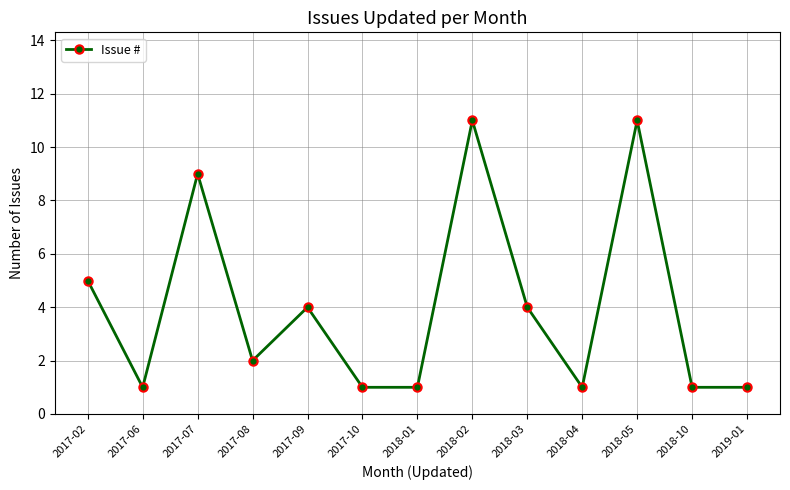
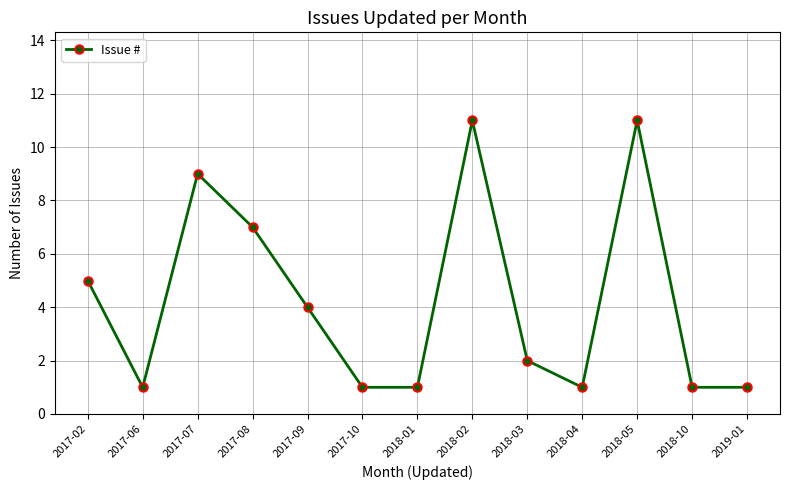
2017-08: 2 -> 7
2018-03: 4 -> 2
